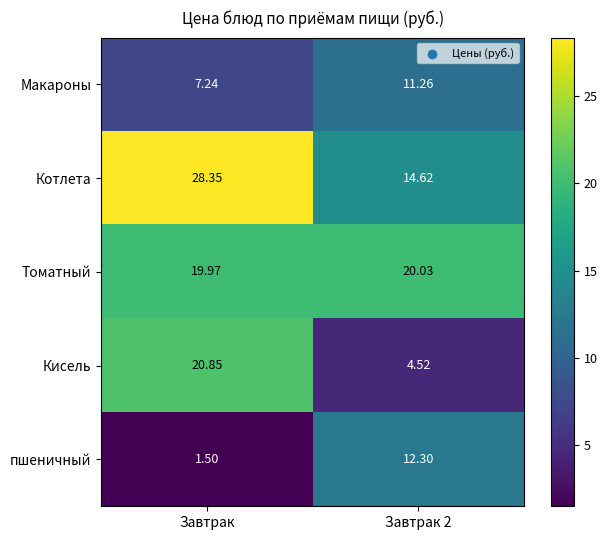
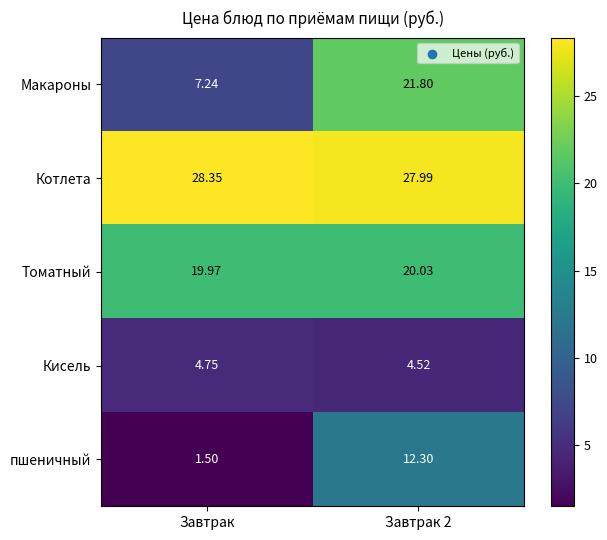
Макароны, Завтрак 2: 11.26 -> 21.80
Котлета, Завтрак 2: 14.62 -> 27.99
Кисель, Завтрак: 20.85 -> 4.75
